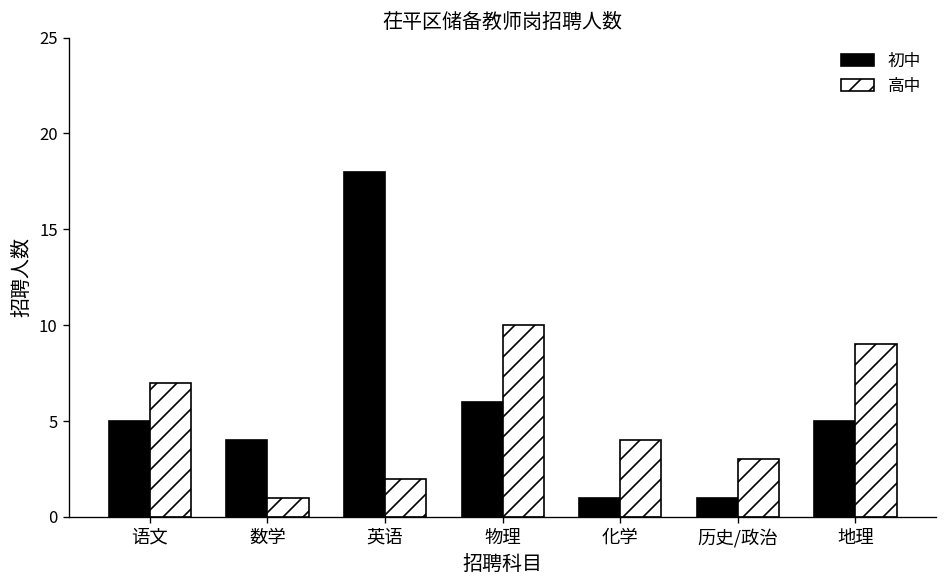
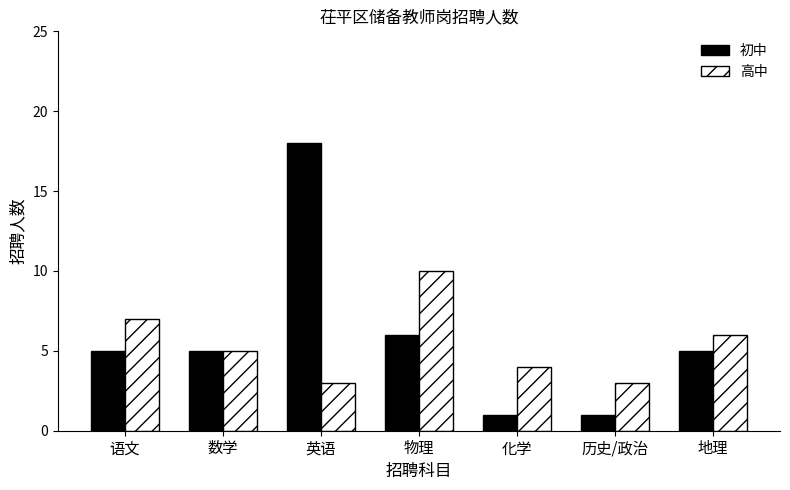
初中, 数学: 4 -> 5
高中, 数学: 1 -> 5
高中, 英语: 2 -> 3
高中, 地理: 9 -> 6
